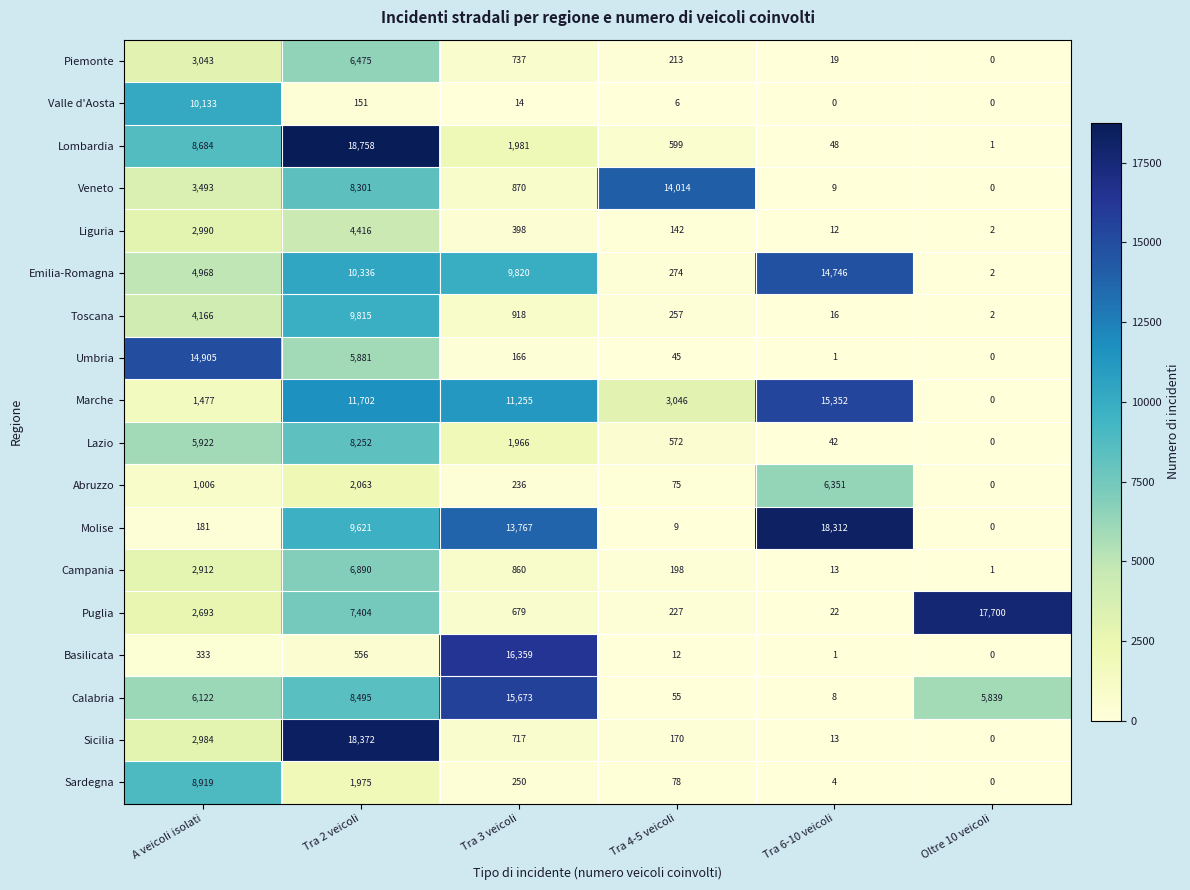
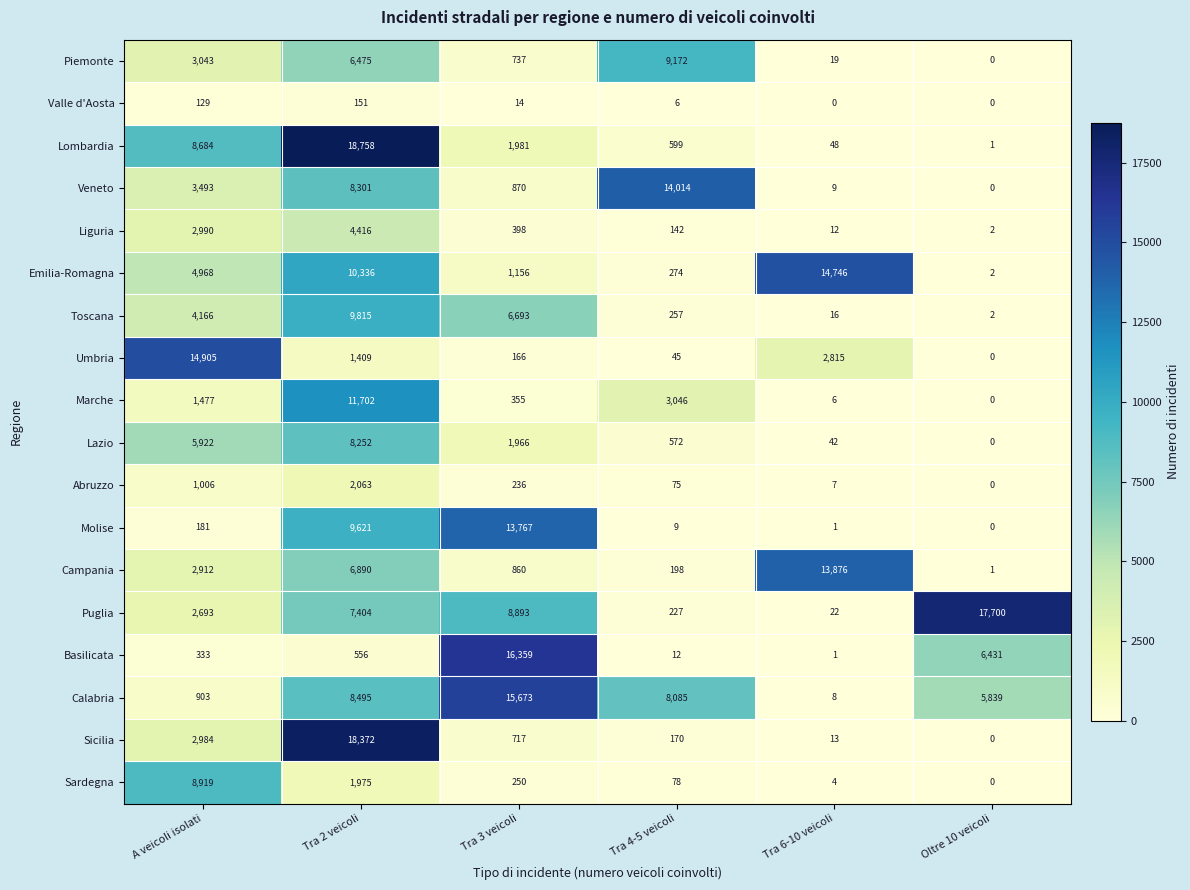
Piemonte, Tra 4-5 veicoli: 213 -> 9,172
Valle d'Aosta, A veicoli isolati: 10,133 -> 129
Emilia-Romagna, Tra 3 veicoli: 9,820 -> 1,156
Toscana, Tra 3 veicoli: 918 -> 6,693
Umbria, Tra 2 veicoli: 5,881 -> 1,409
Umbria, Tra 6-10 veicoli: 1 -> 2,815
Marche, Tra 3 veicoli: 11,255 -> 355
Marche, Tra 6-10 veicoli: 15,352 -> 6
Abruzzo, Tra 6-10 veicoli: 6,351 -> 7
Molise, Tra 6-10 veicoli: 18,312 -> 1
Campania, Tra 6-10 veicoli: 13 -> 13,876
Puglia, Tra 3 veicoli: 679 -> 8,893
Basilicata, Oltre 10 veicoli: 0 -> 6,431
Calabria, A veicoli isolati: 6,122 -> 903
Calabria, Tra 4-5 veicoli: 55 -> 8,085
